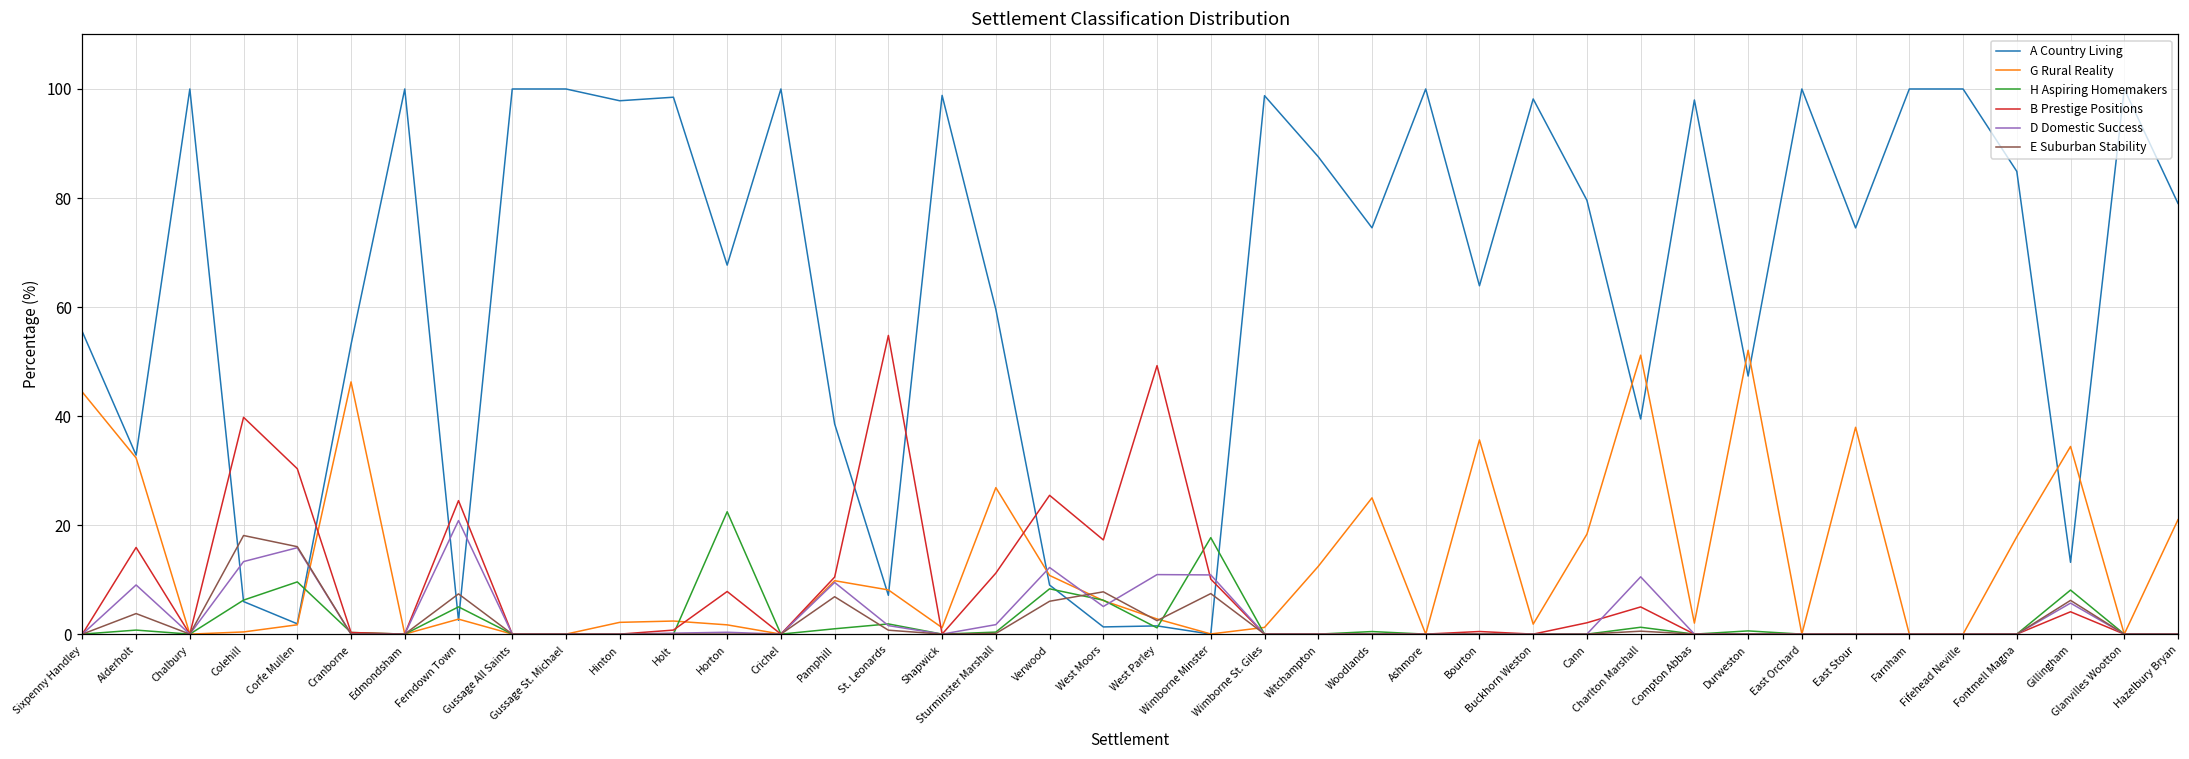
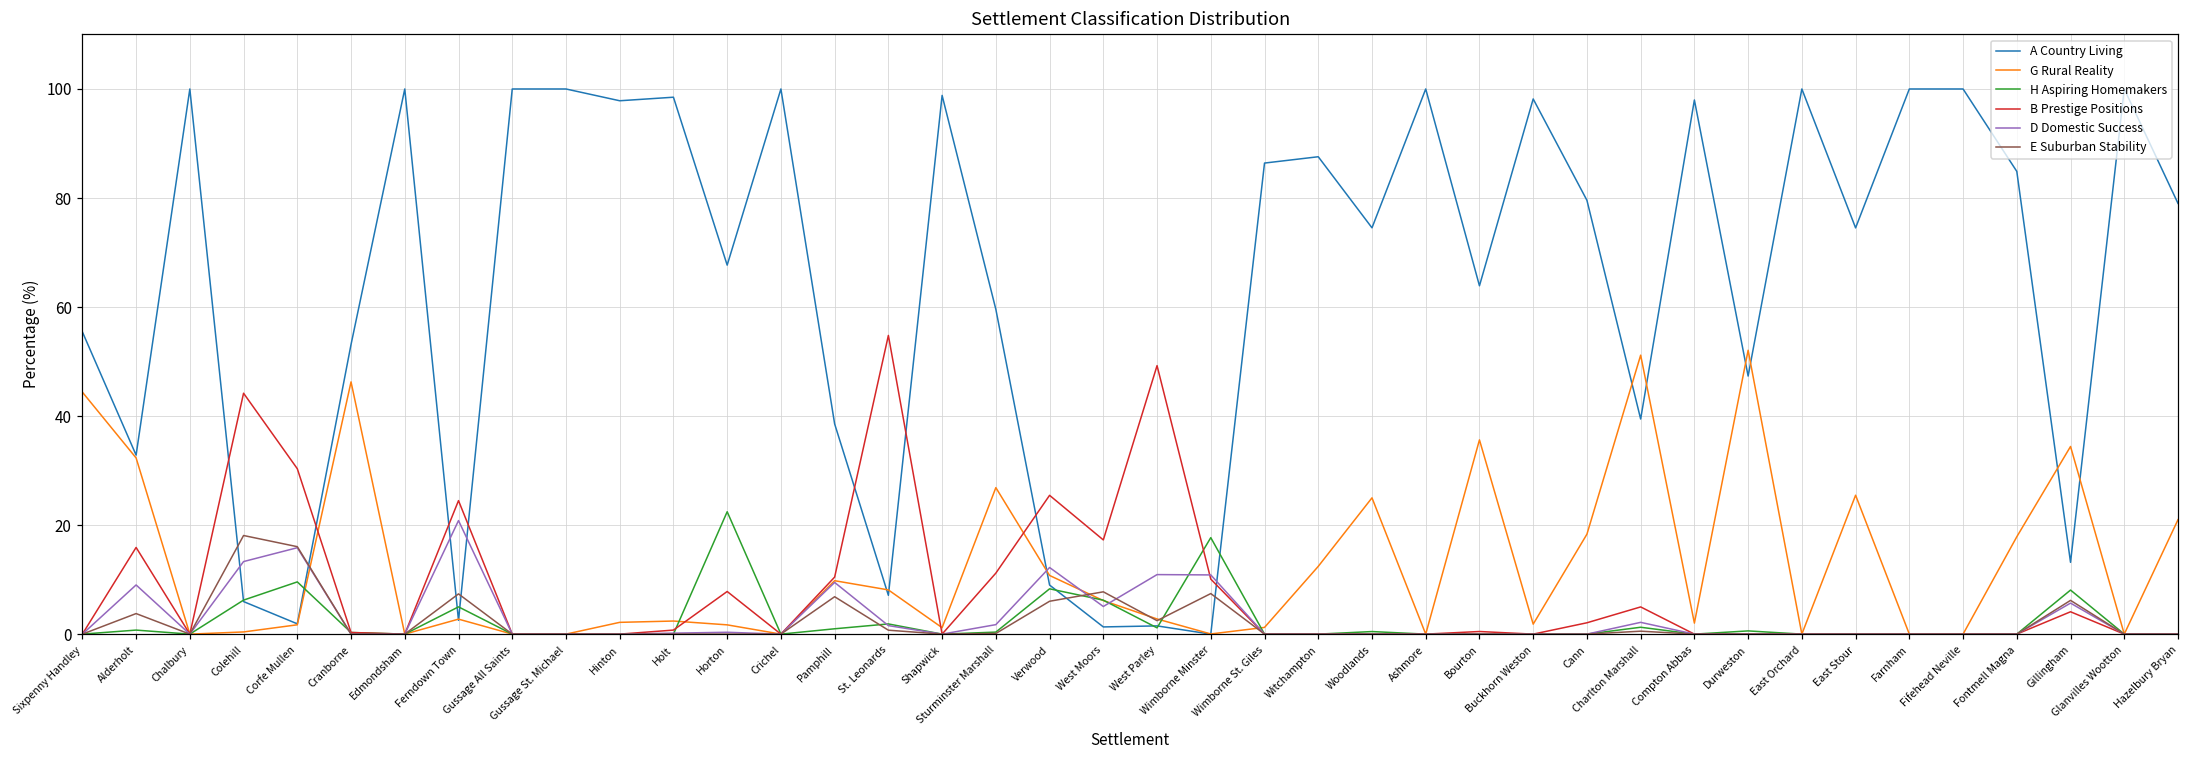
B Prestige Positions, Colehill: 40 -> 44
A Country Living, Wimborne St. Giles: 99 -> 86
D Domestic Success, Charlton Marshall: 11 -> 2
G Rural Reality, East Stour: 38 -> 25
